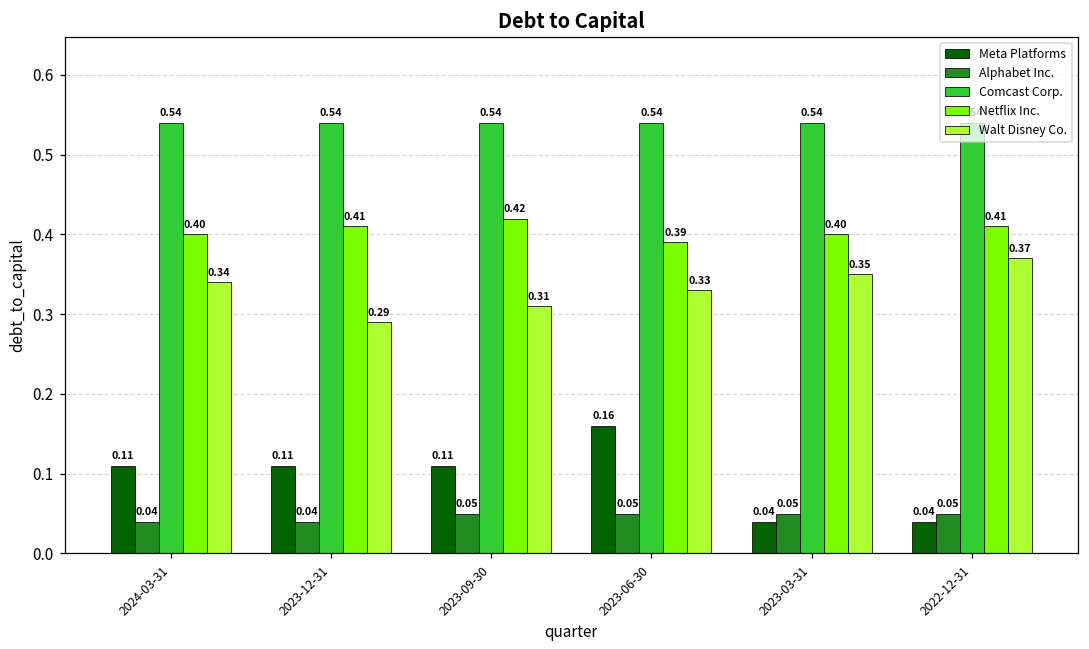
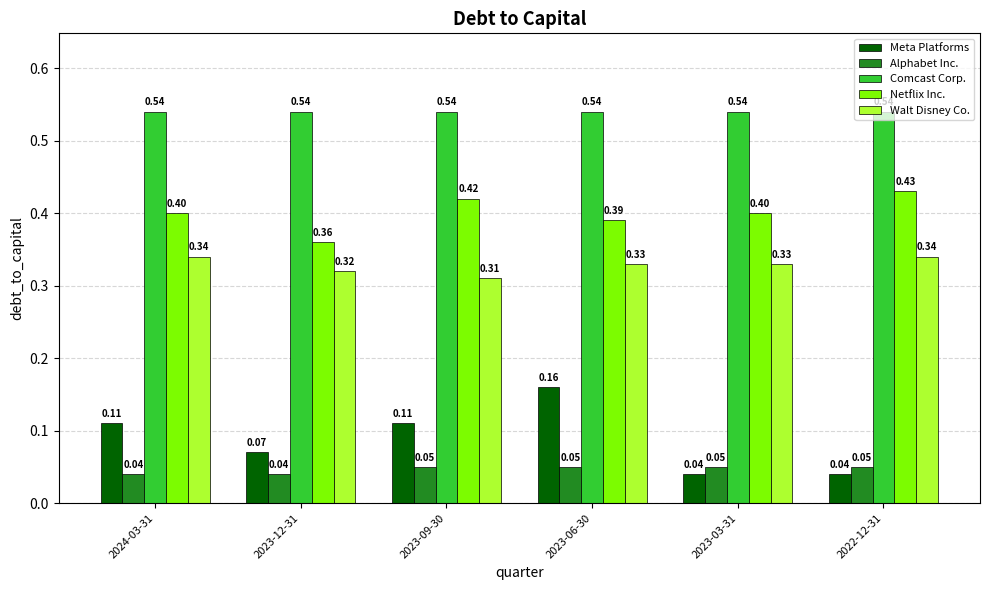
Meta Platforms, 2023-12-31: 0.11 -> 0.07
Netflix Inc., 2023-12-31: 0.41 -> 0.36
Walt Disney Co., 2023-12-31: 0.29 -> 0.32
Walt Disney Co., 2023-03-31: 0.35 -> 0.33
Netflix Inc., 2022-12-31: 0.41 -> 0.43
Walt Disney Co., 2022-12-31: 0.37 -> 0.34
